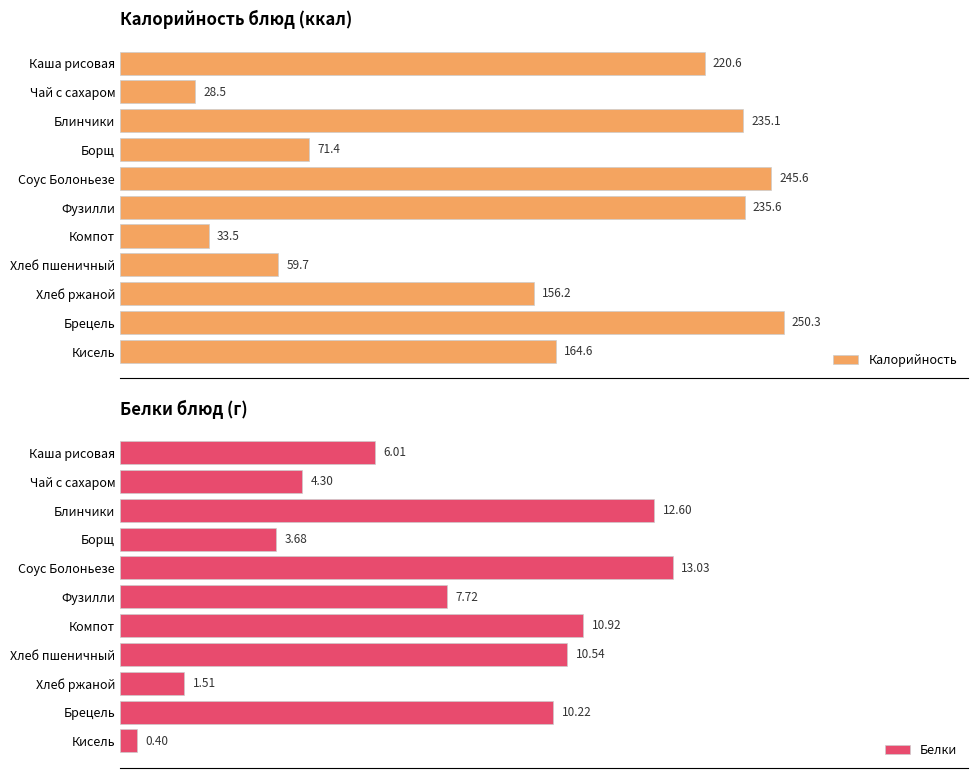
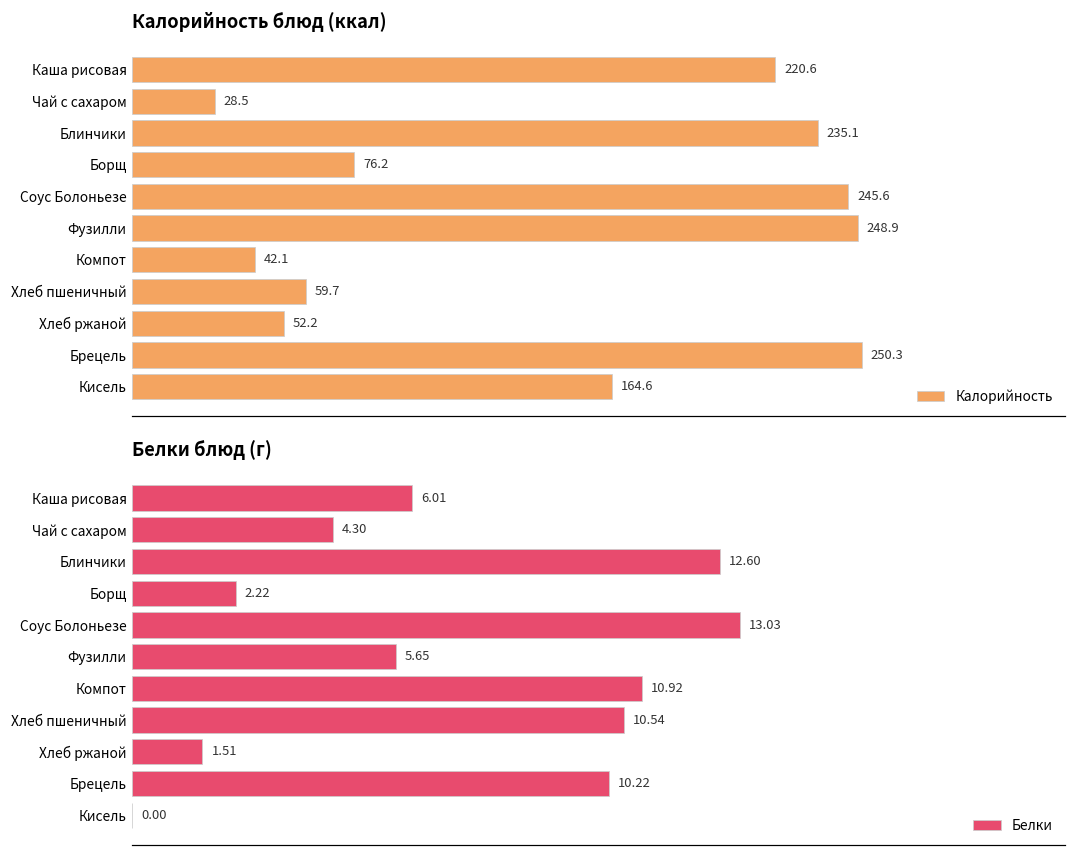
Калорийность блюд (ккал), Борщ: 71.4 -> 76.2
Калорийность блюд (ккал), Фузилли: 235.6 -> 248.9
Калорийность блюд (ккал), Компот: 33.5 -> 42.1
Калорийность блюд (ккал), Хлеб ржаной: 156.2 -> 52.2
Белки блюд (г), Борщ: 3.68 -> 2.22
Белки блюд (г), Фузилли: 7.72 -> 5.65
Белки блюд (г), Кисель: 0.40 -> 0.00
